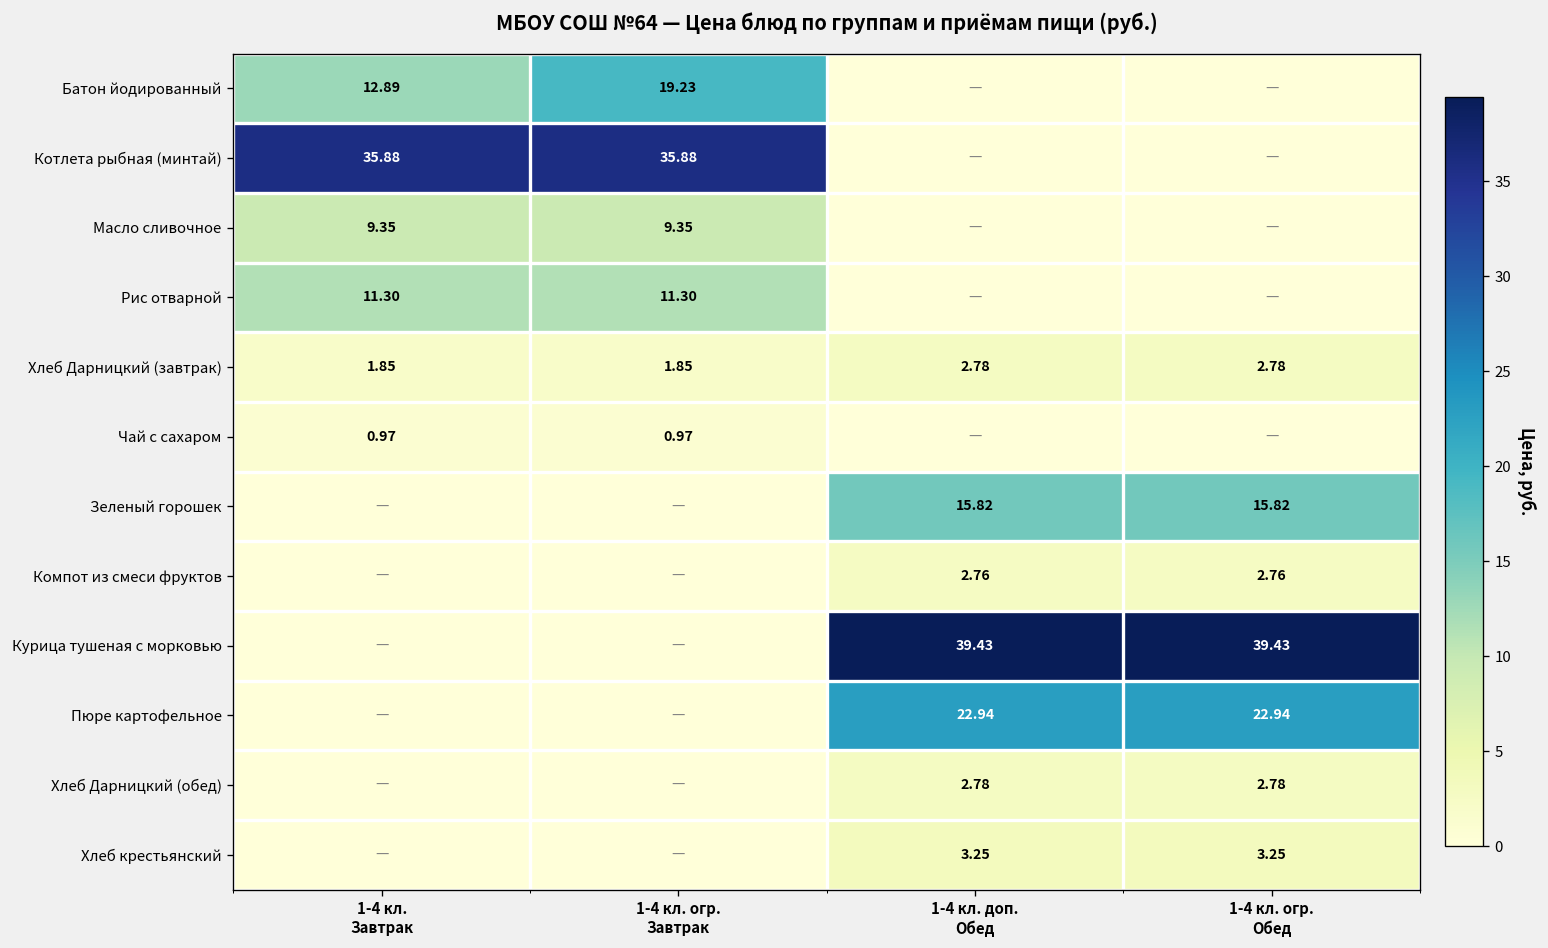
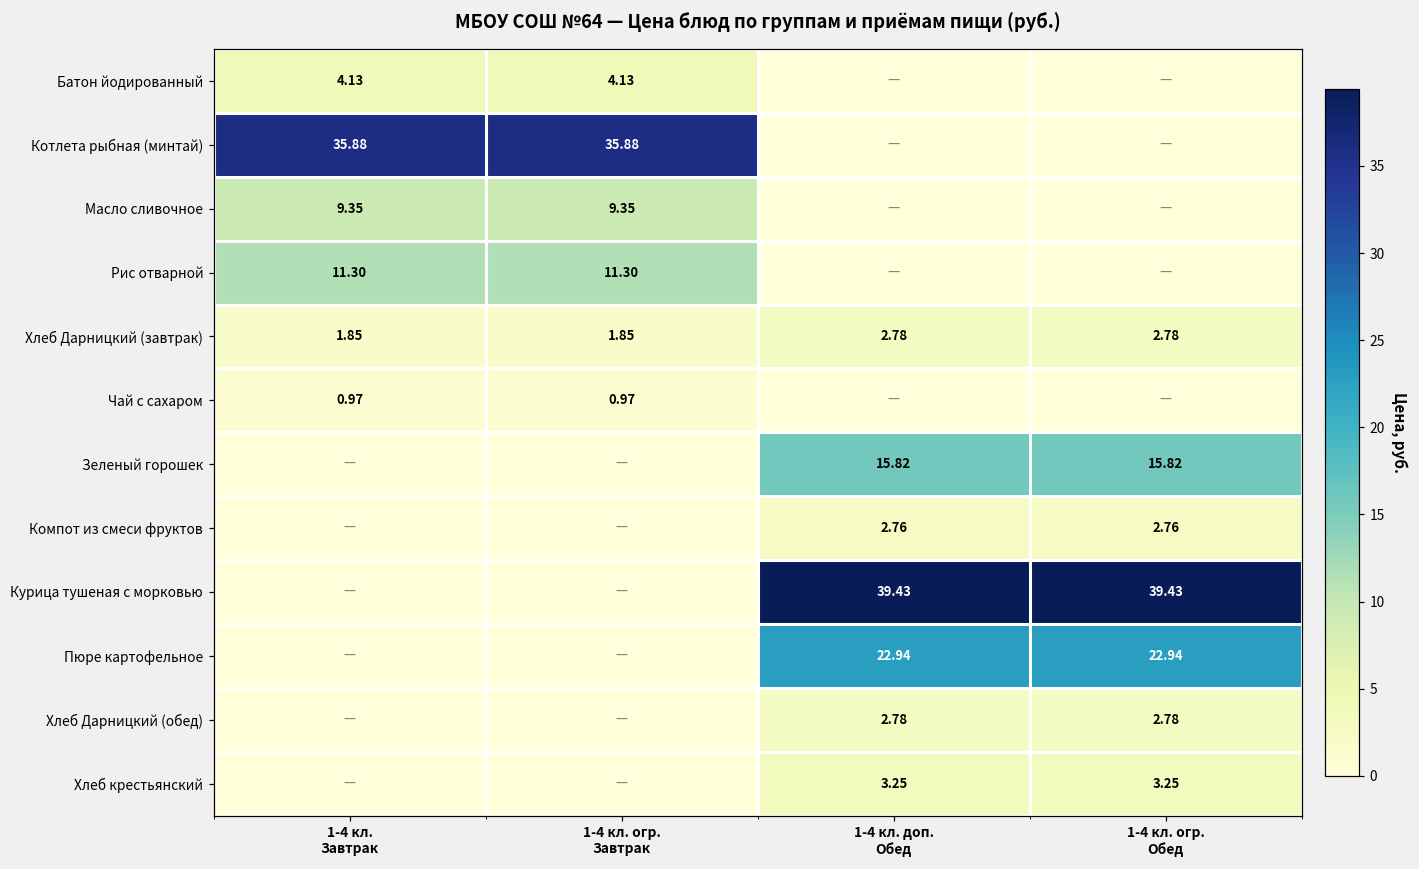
Батон йодированный, 1-4 кл. Завтрак: 12.89 -> 4.13
Батон йодированный, 1-4 кл. огр. Завтрак: 19.23 -> 4.13
